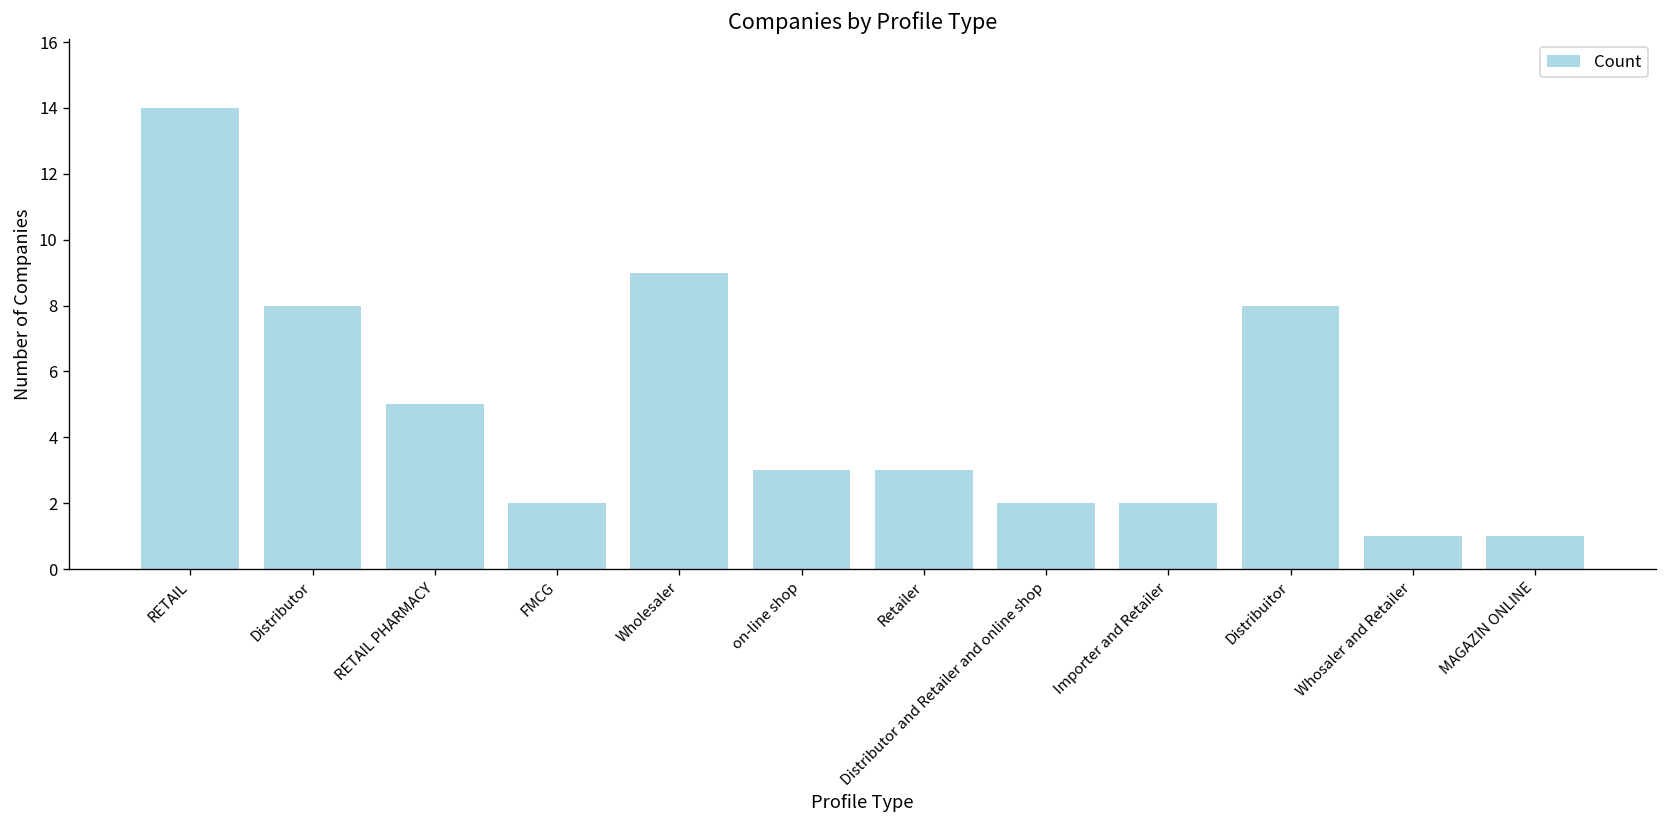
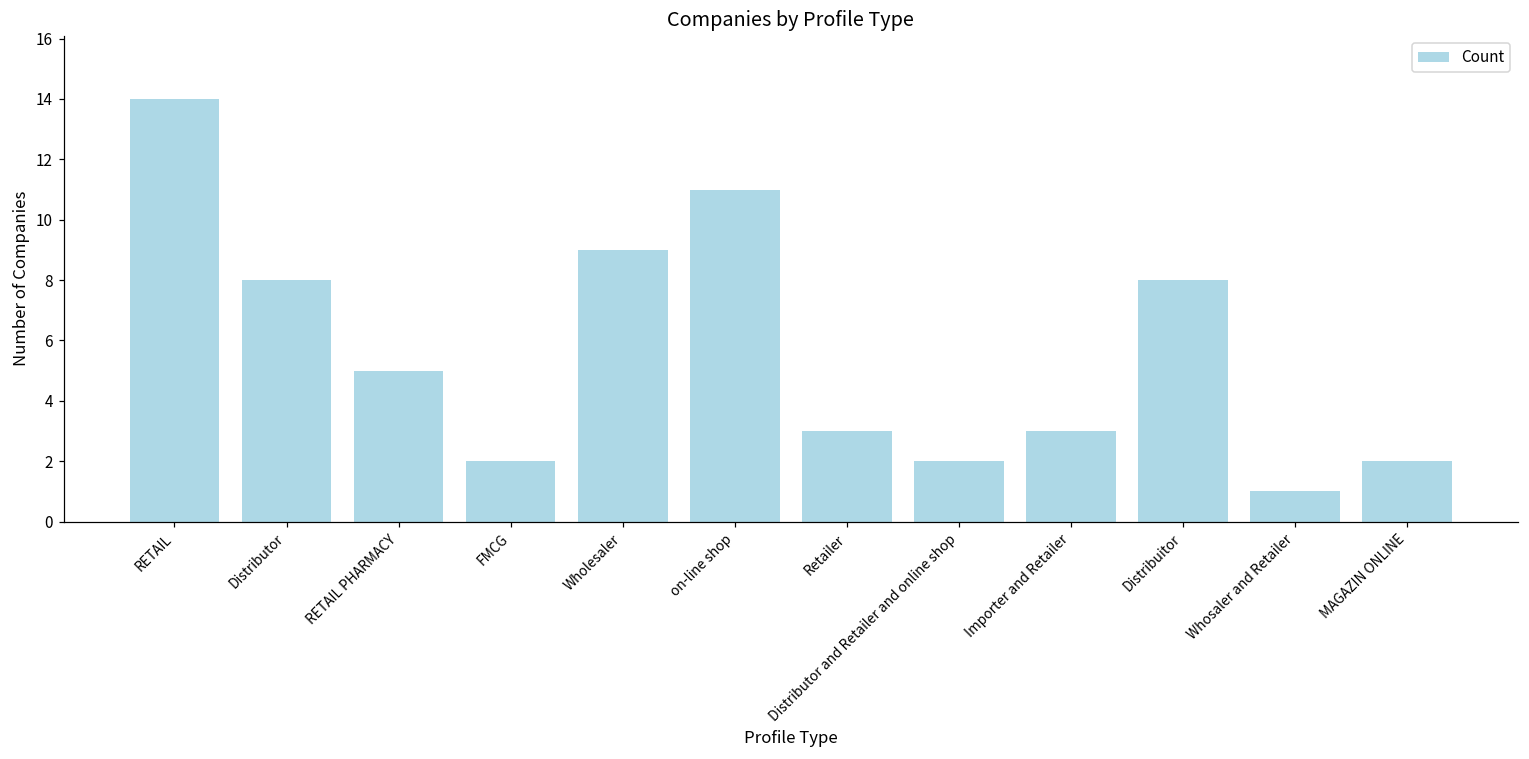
on-line shop: 3 -> 11
Importer and Retailer: 2 -> 3
MAGAZIN ONLINE: 1 -> 2
